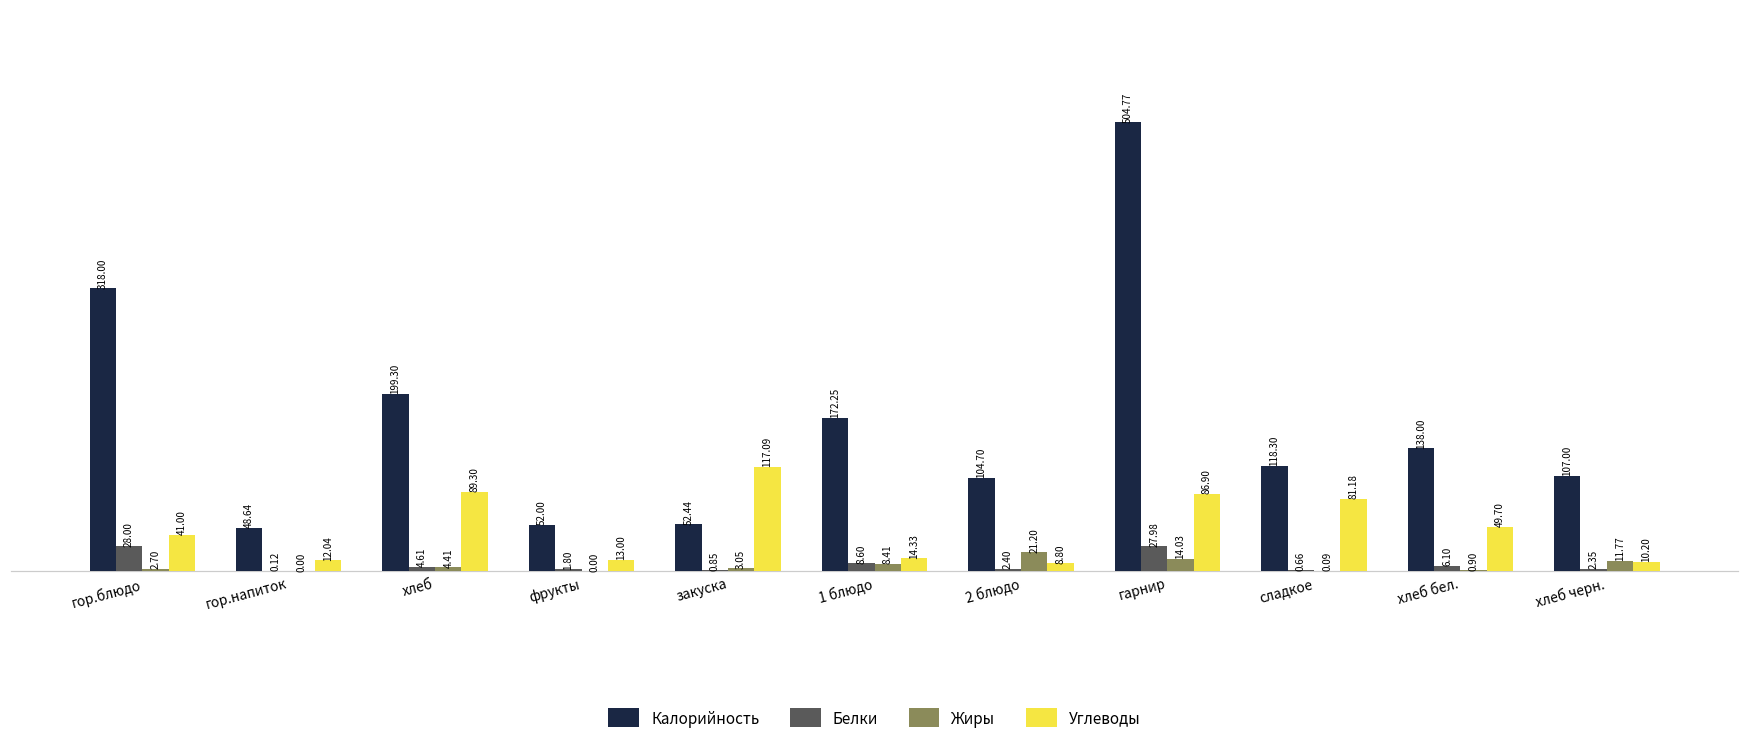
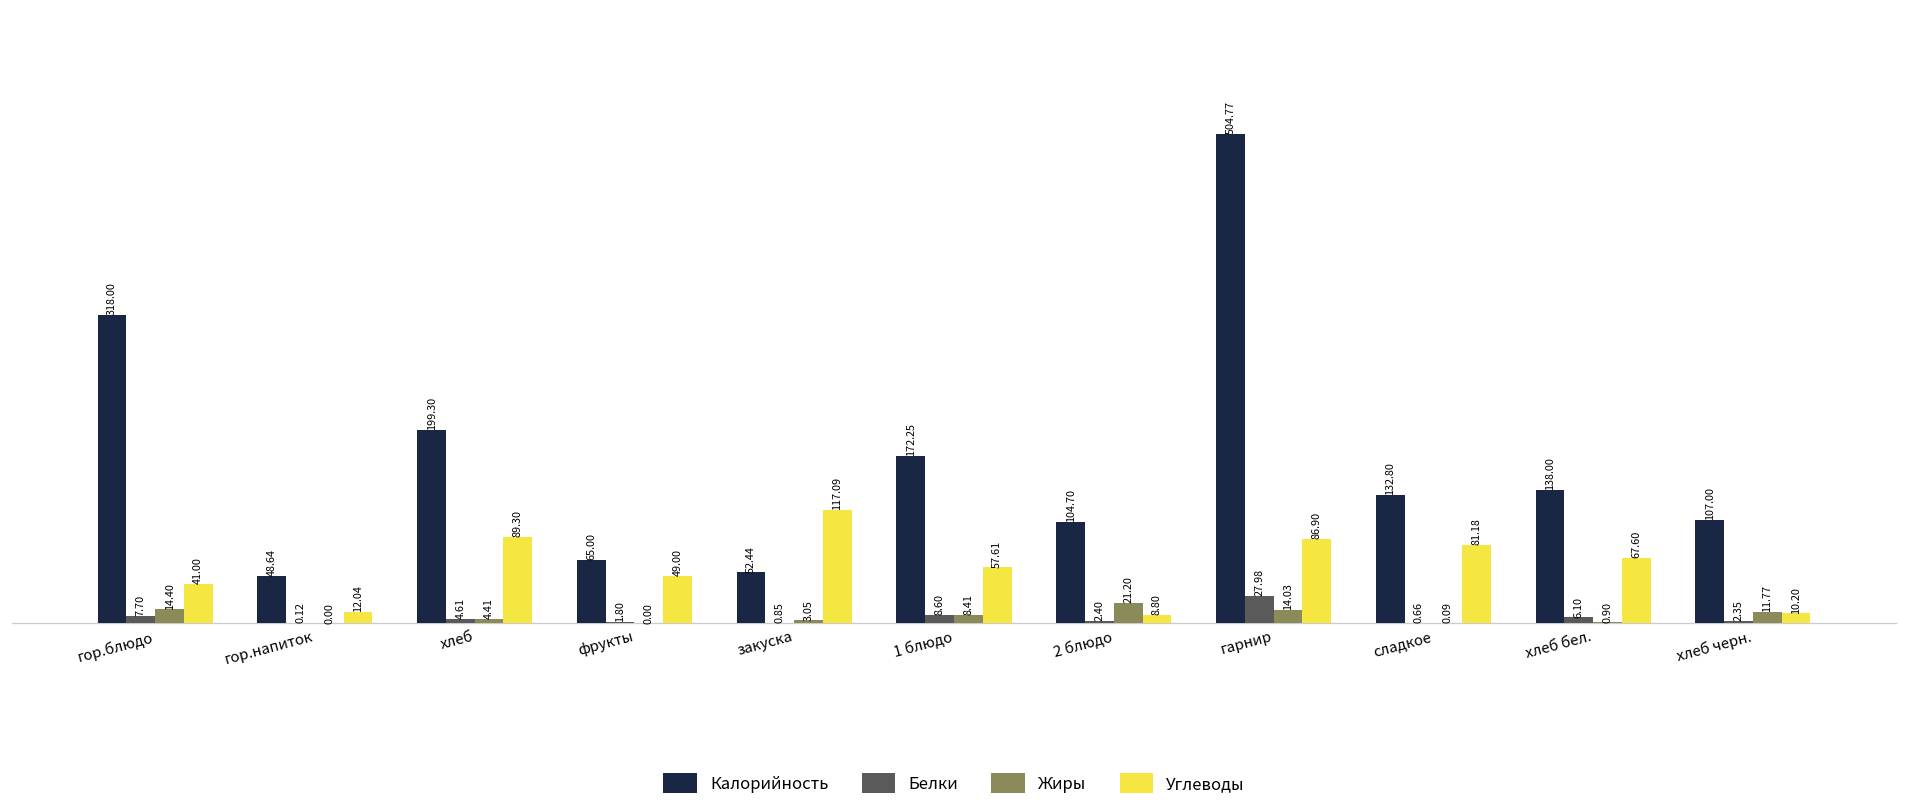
Белки, гор.блюдо: 28.00 -> 7.70
Жиры, гор.блюдо: 2.70 -> 14.40
Калорийность, фрукты: 52.00 -> 65.00
Углеводы, фрукты: 13.00 -> 49.00
Углеводы, 1 блюдо: 14.33 -> 57.61
Калорийность, сладкое: 118.30 -> 132.80
Углеводы, хлеб бел.: 49.70 -> 67.60
